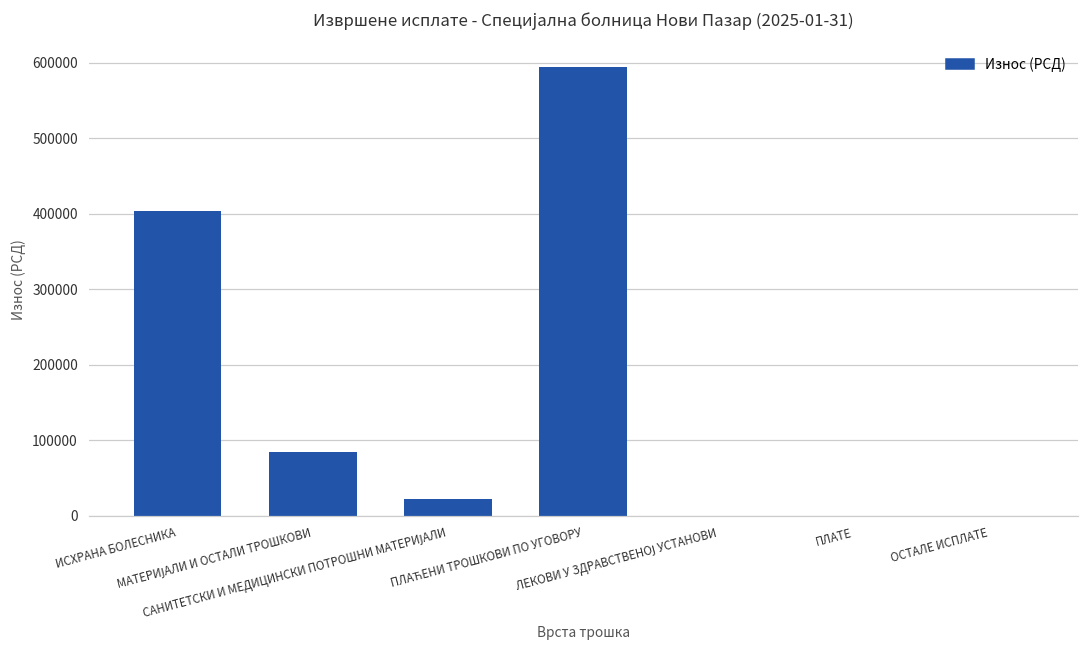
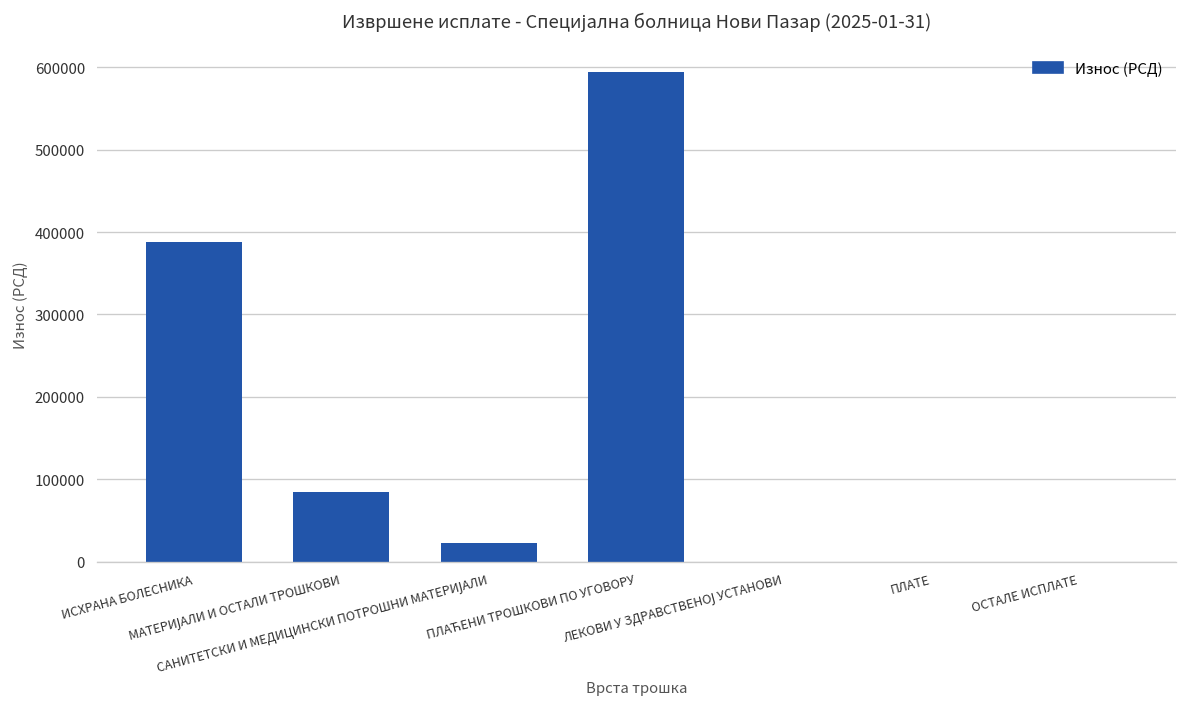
ИСХРАНА БОЛЕСНИКА: 400000 -> 390000
